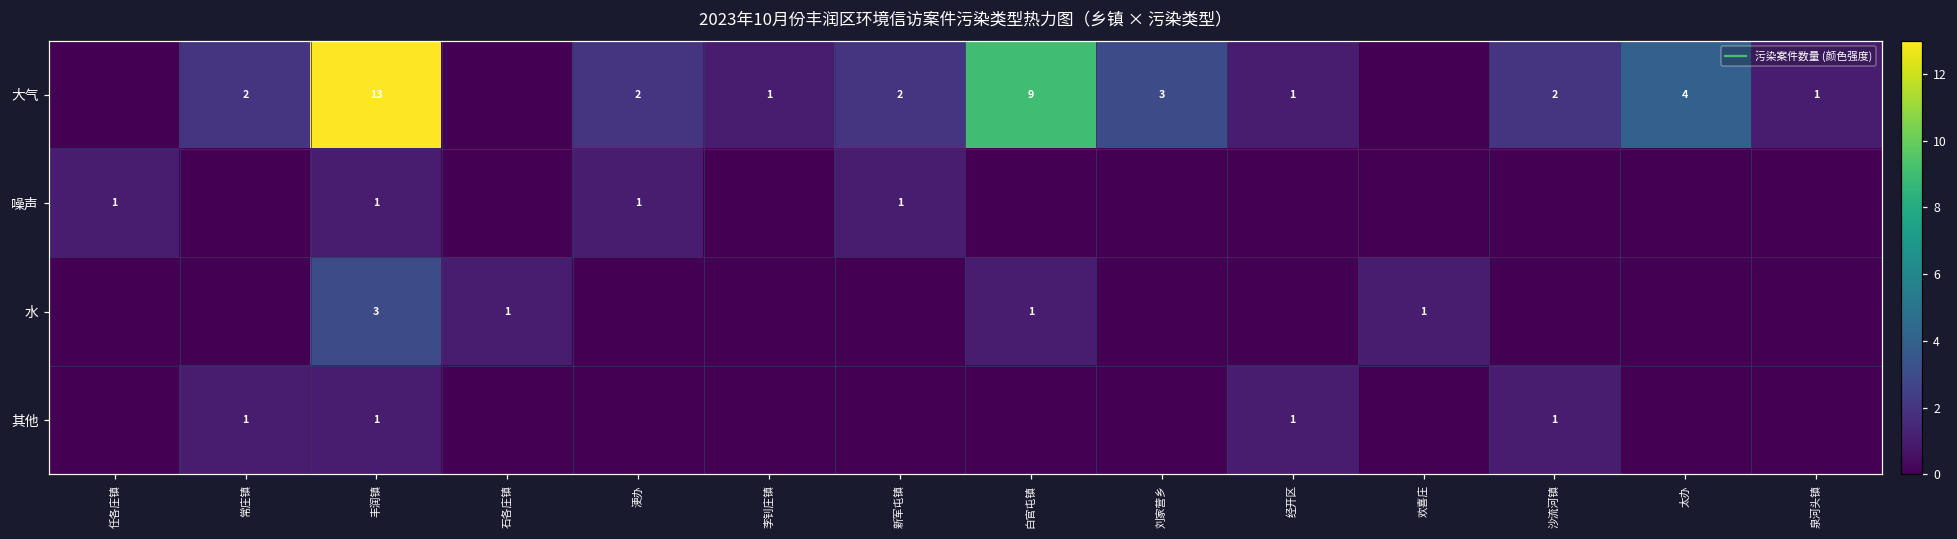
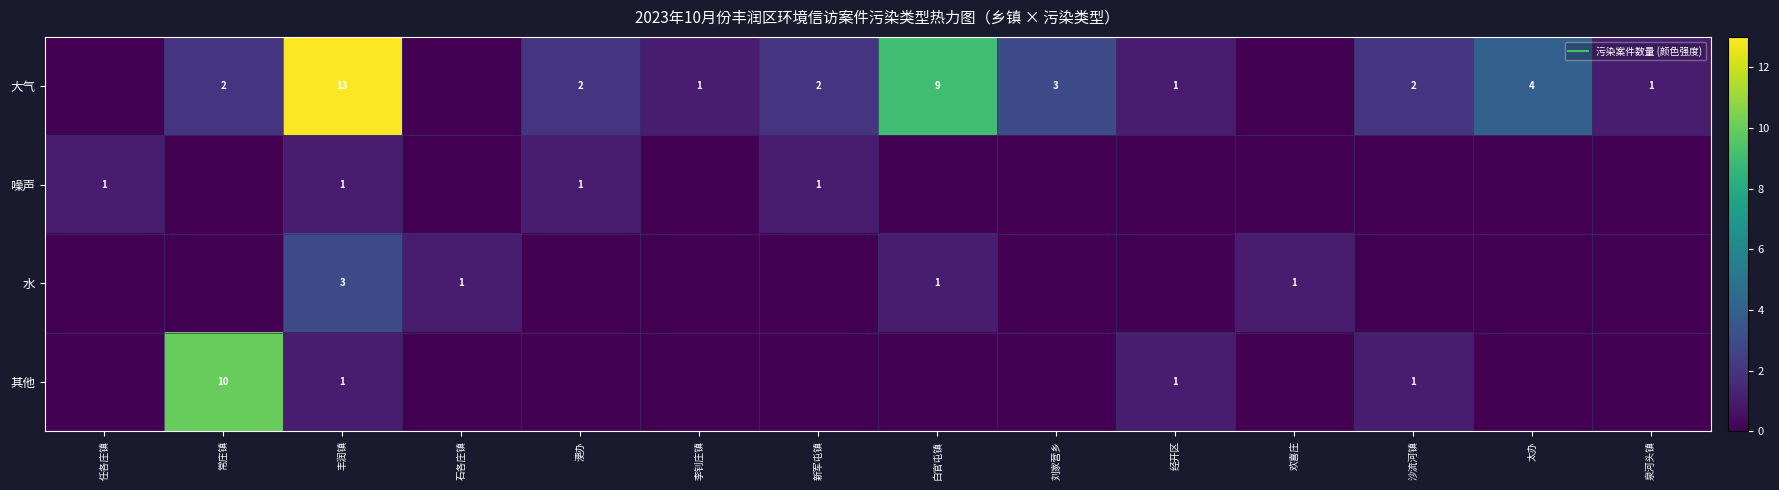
其他, 常庄镇: 1 -> 10
